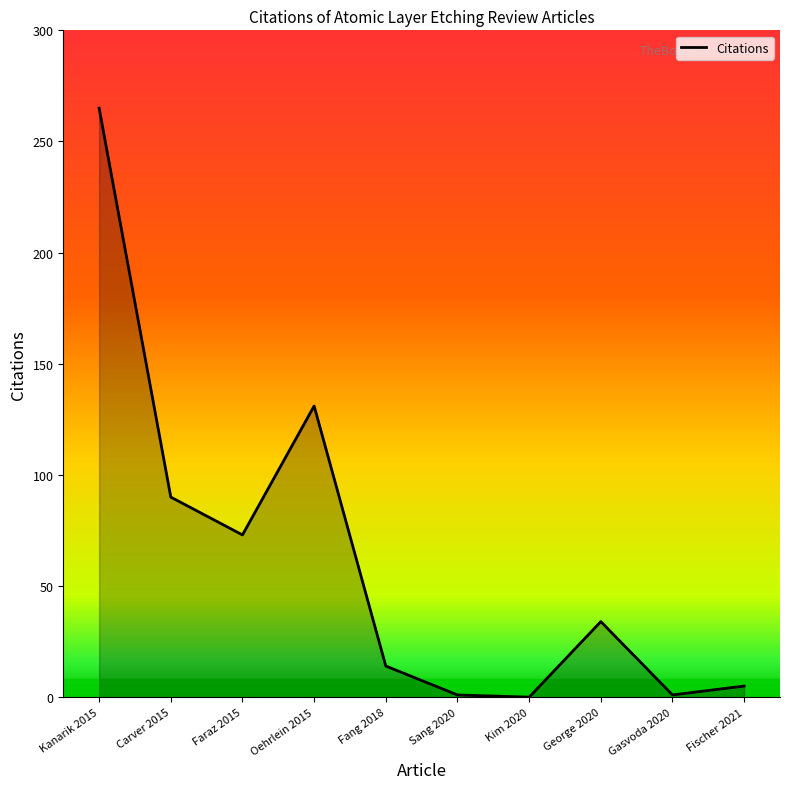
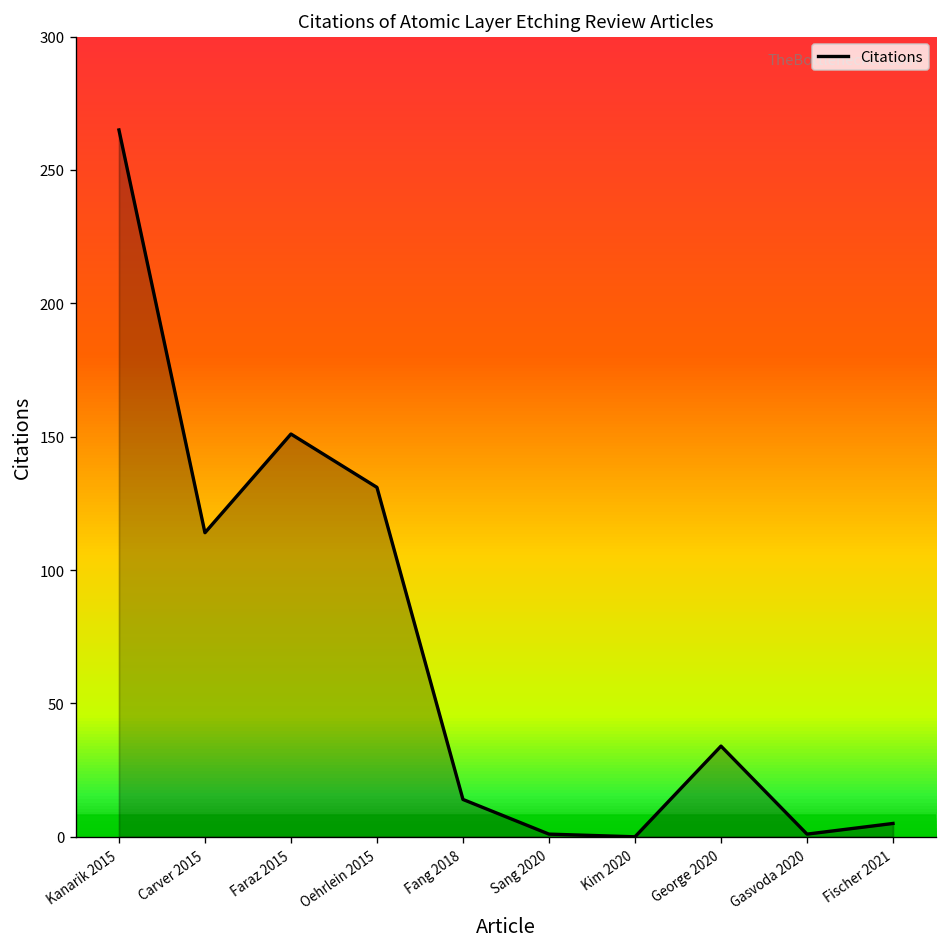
Carver 2015: 90 -> 114
Faraz 2015: 73 -> 151
